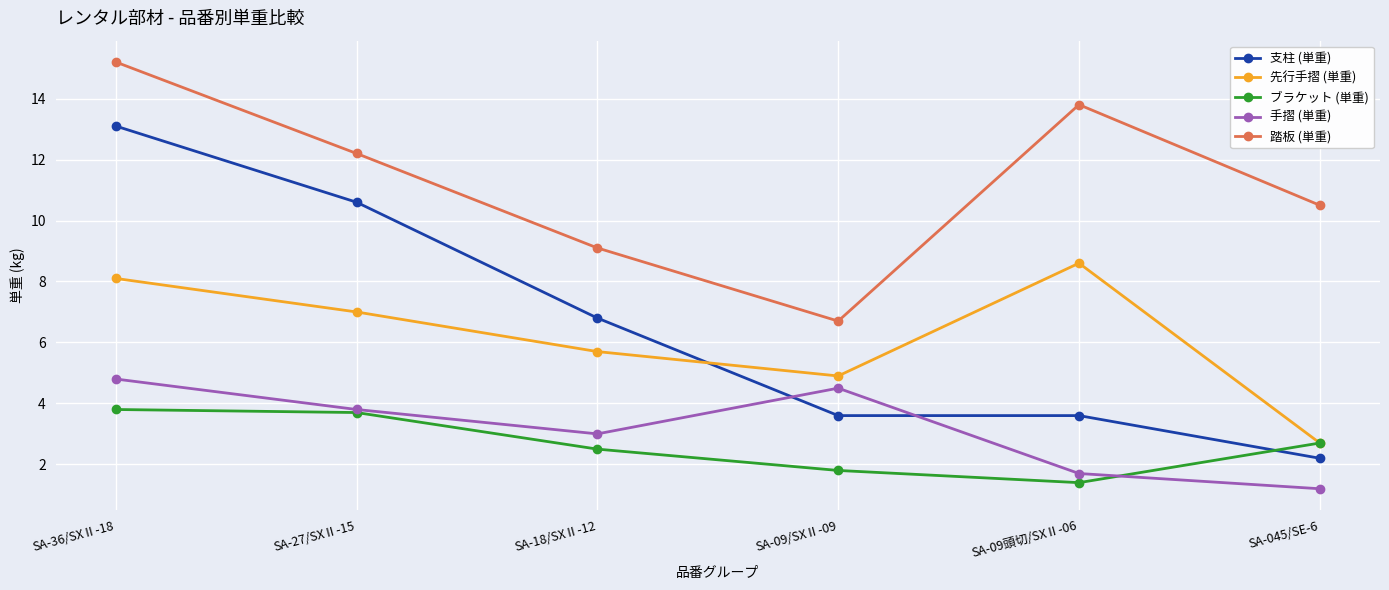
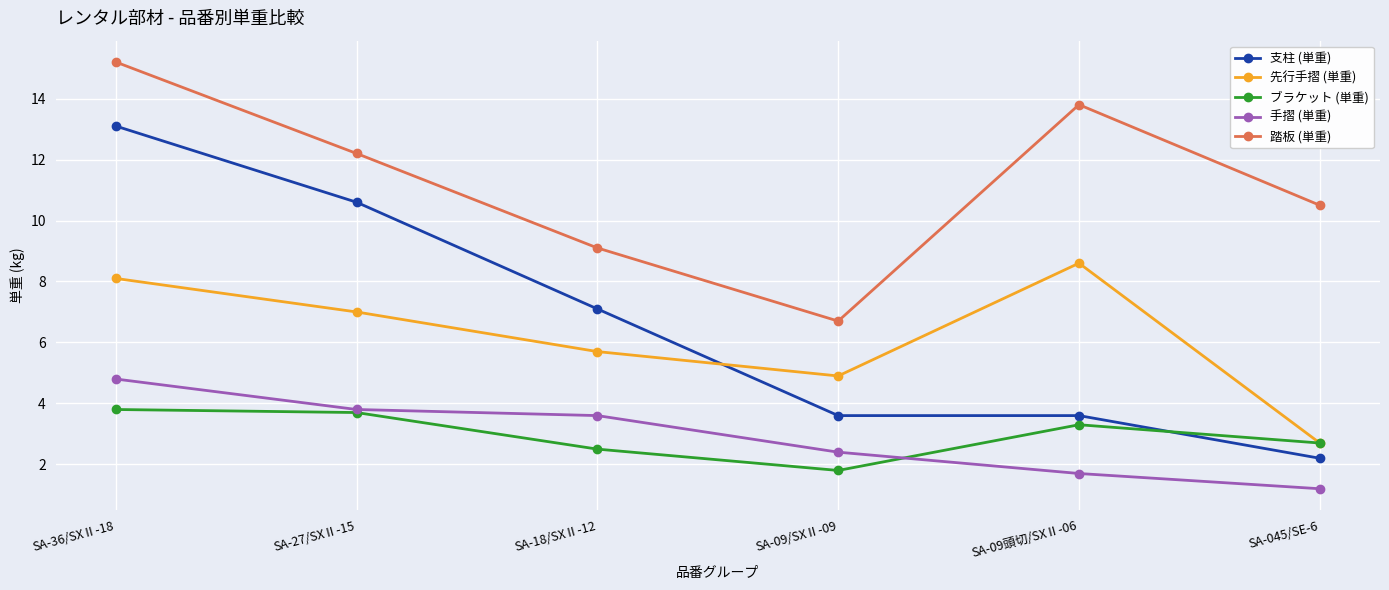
支柱 (単重), SA-18/SXⅡ-12: 6.8 -> 7.1
手摺 (単重), SA-18/SXⅡ-12: 3.0 -> 3.6
手摺 (単重), SA-09/SXⅡ-09: 4.5 -> 2.4
ブラケット (単重), SA-09頭切/SXⅡ-06: 1.4 -> 3.3
